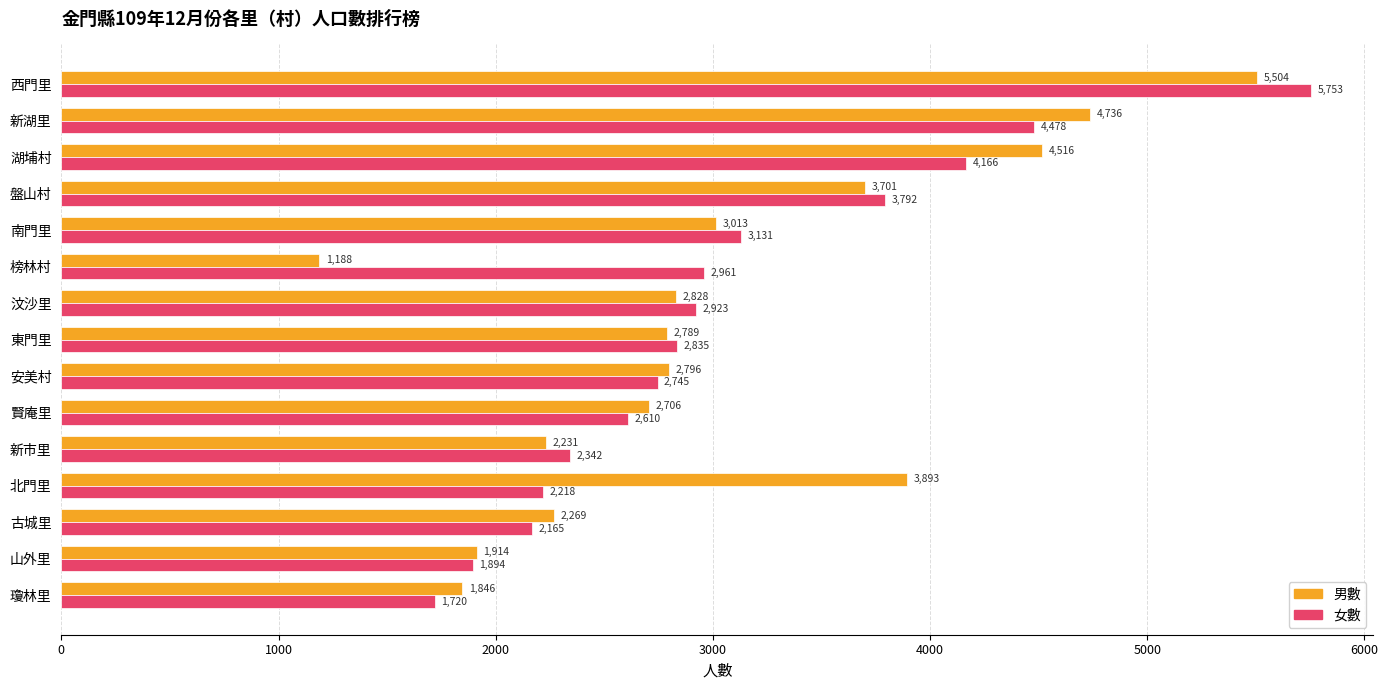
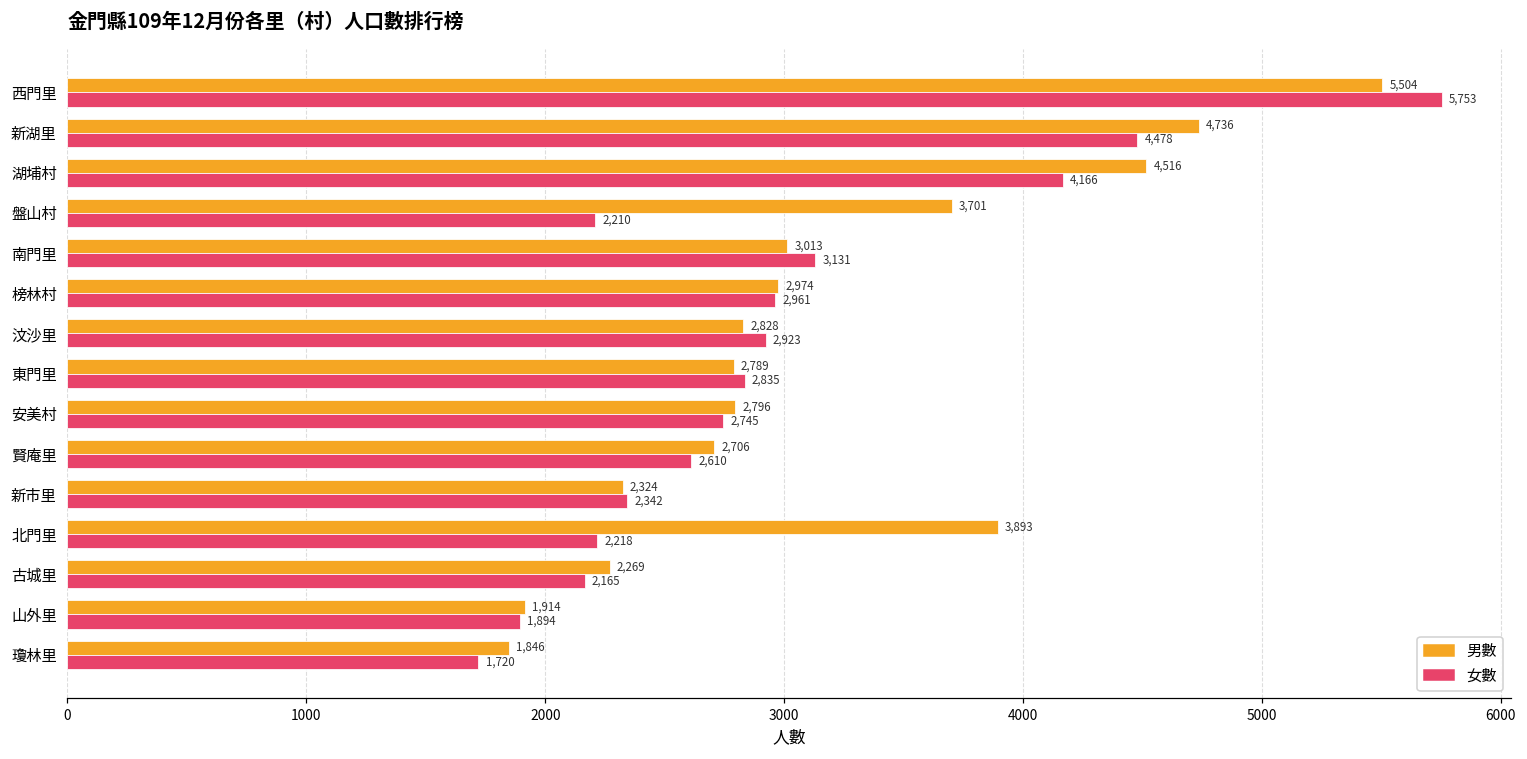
女數, 盤山村: 3,792 -> 2,210
男數, 榜林村: 1,188 -> 2,974
男數, 新市里: 2,231 -> 2,324
